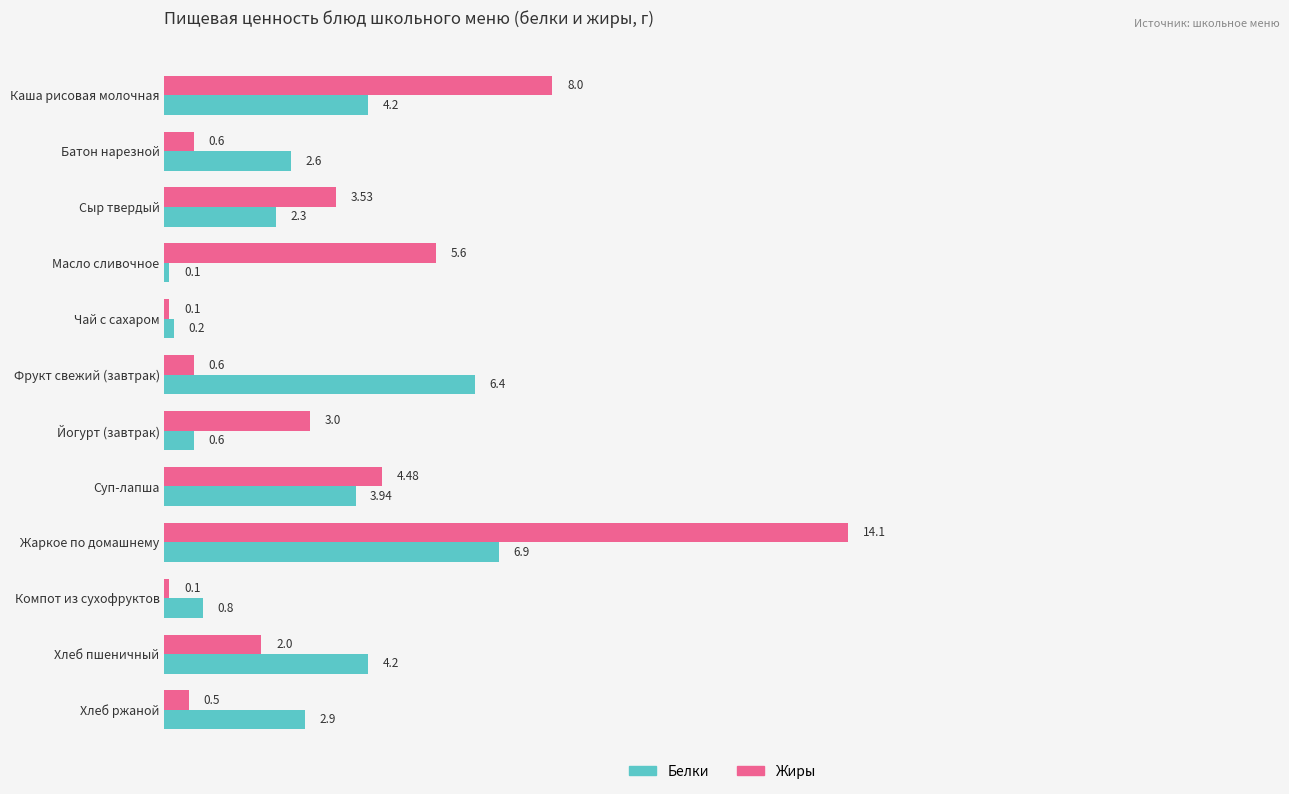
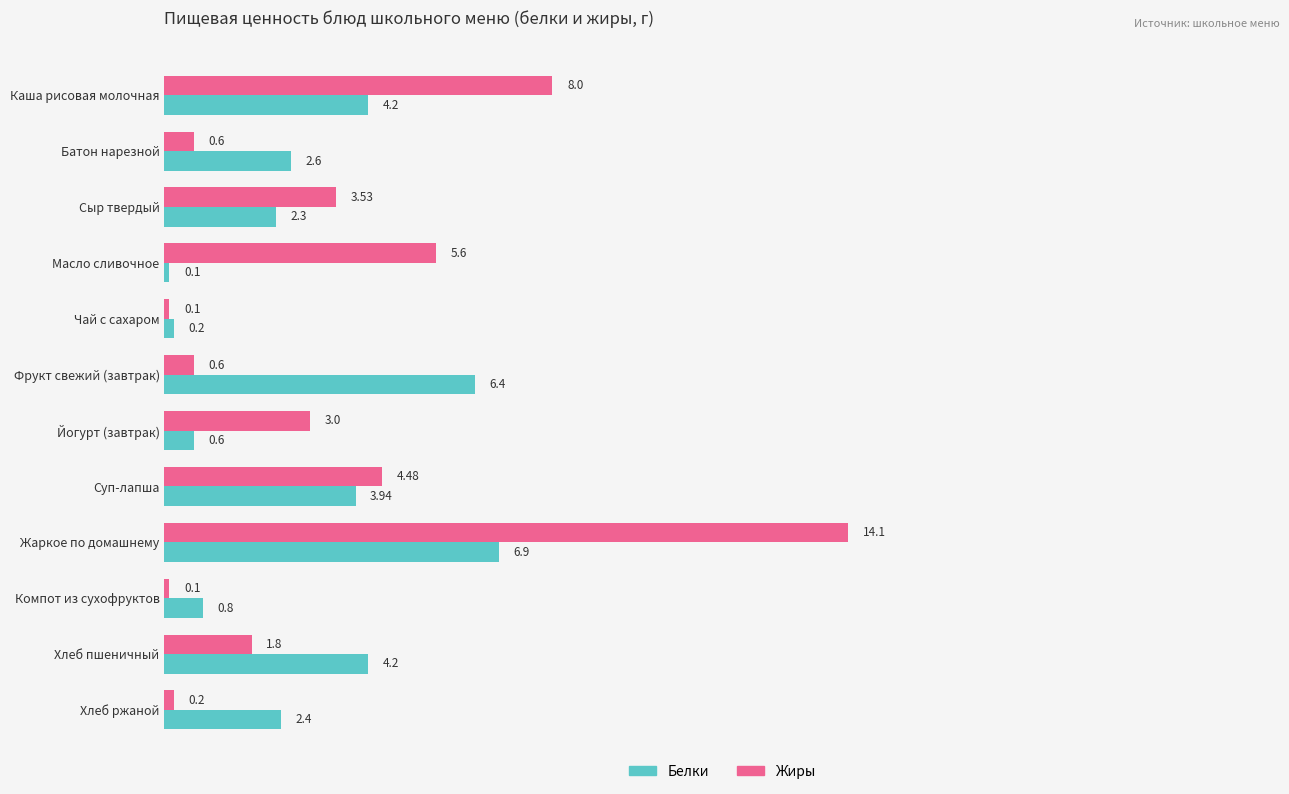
Жиры, Хлеб пшеничный: 2.0 -> 1.8
Жиры, Хлеб ржаной: 0.5 -> 0.2
Белки, Хлеб ржаной: 2.9 -> 2.4
